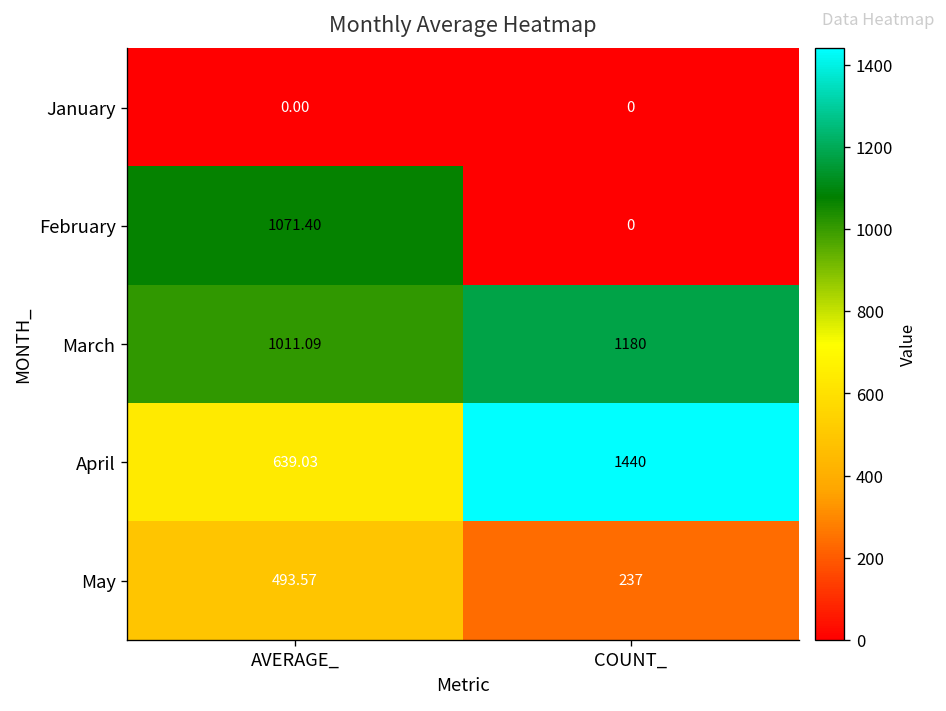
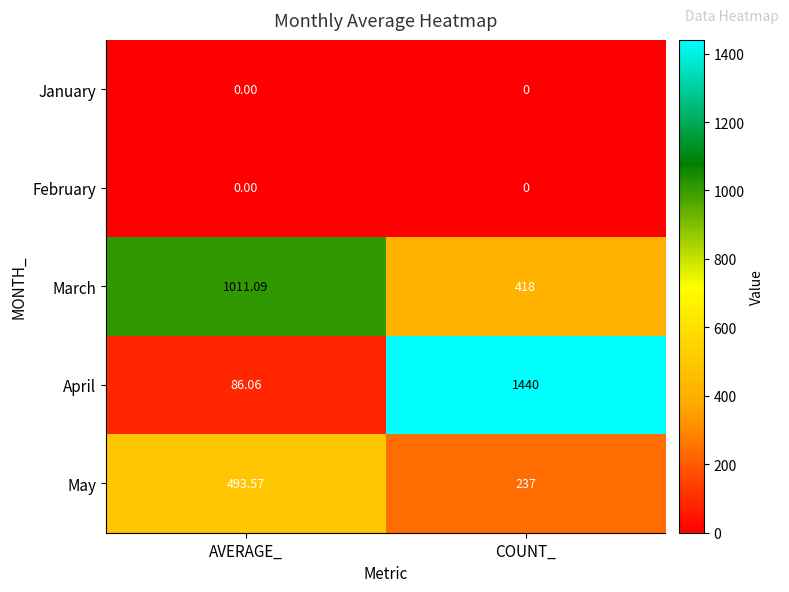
February, AVERAGE_: 1071.40 -> 0.00
March, COUNT_: 1180 -> 418
April, AVERAGE_: 639.03 -> 86.06
